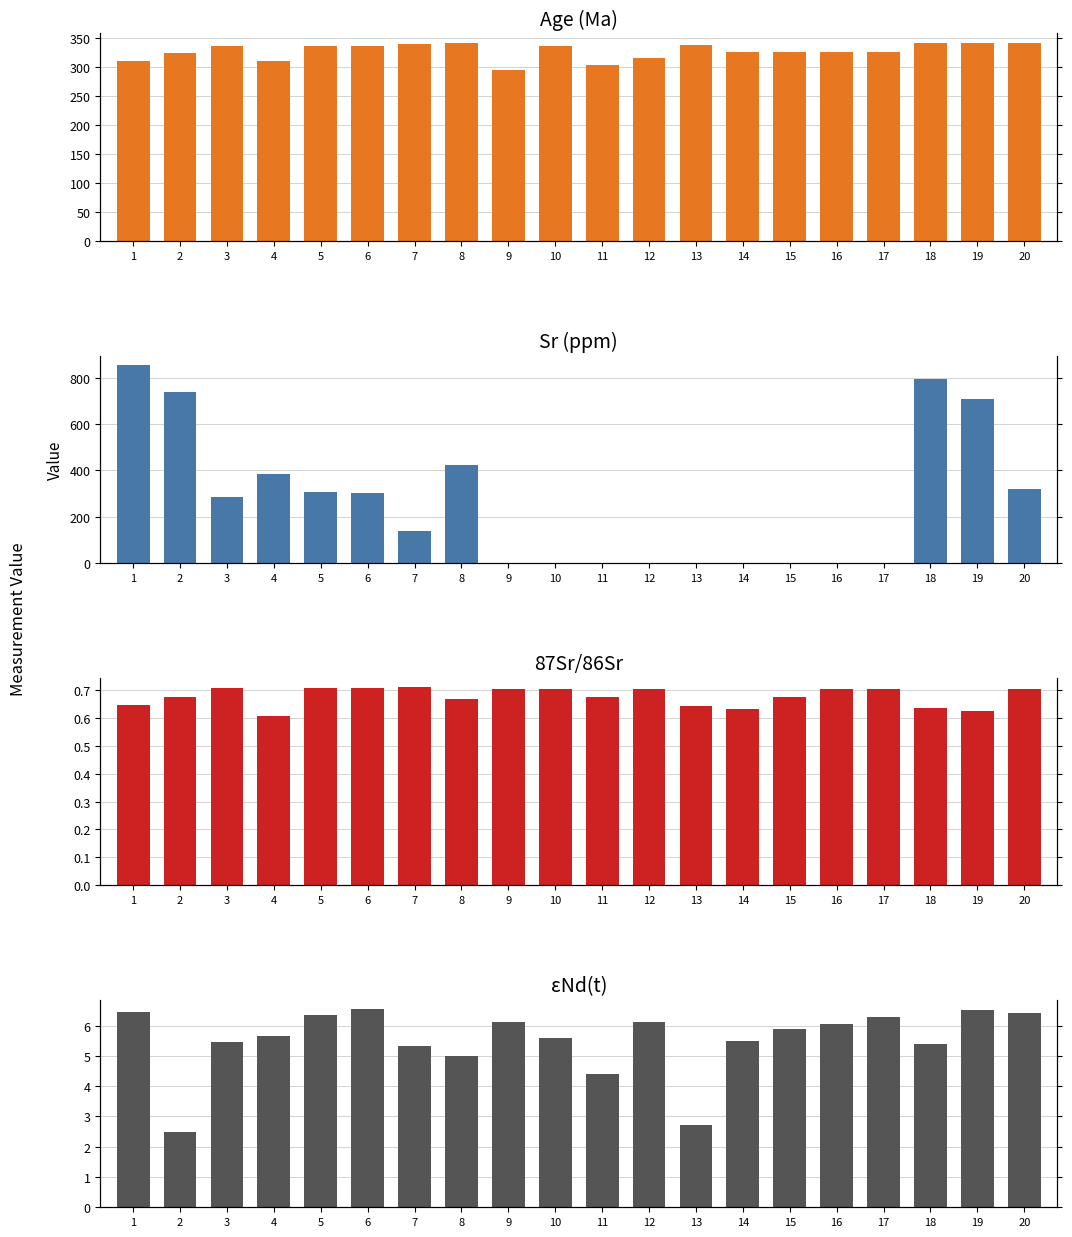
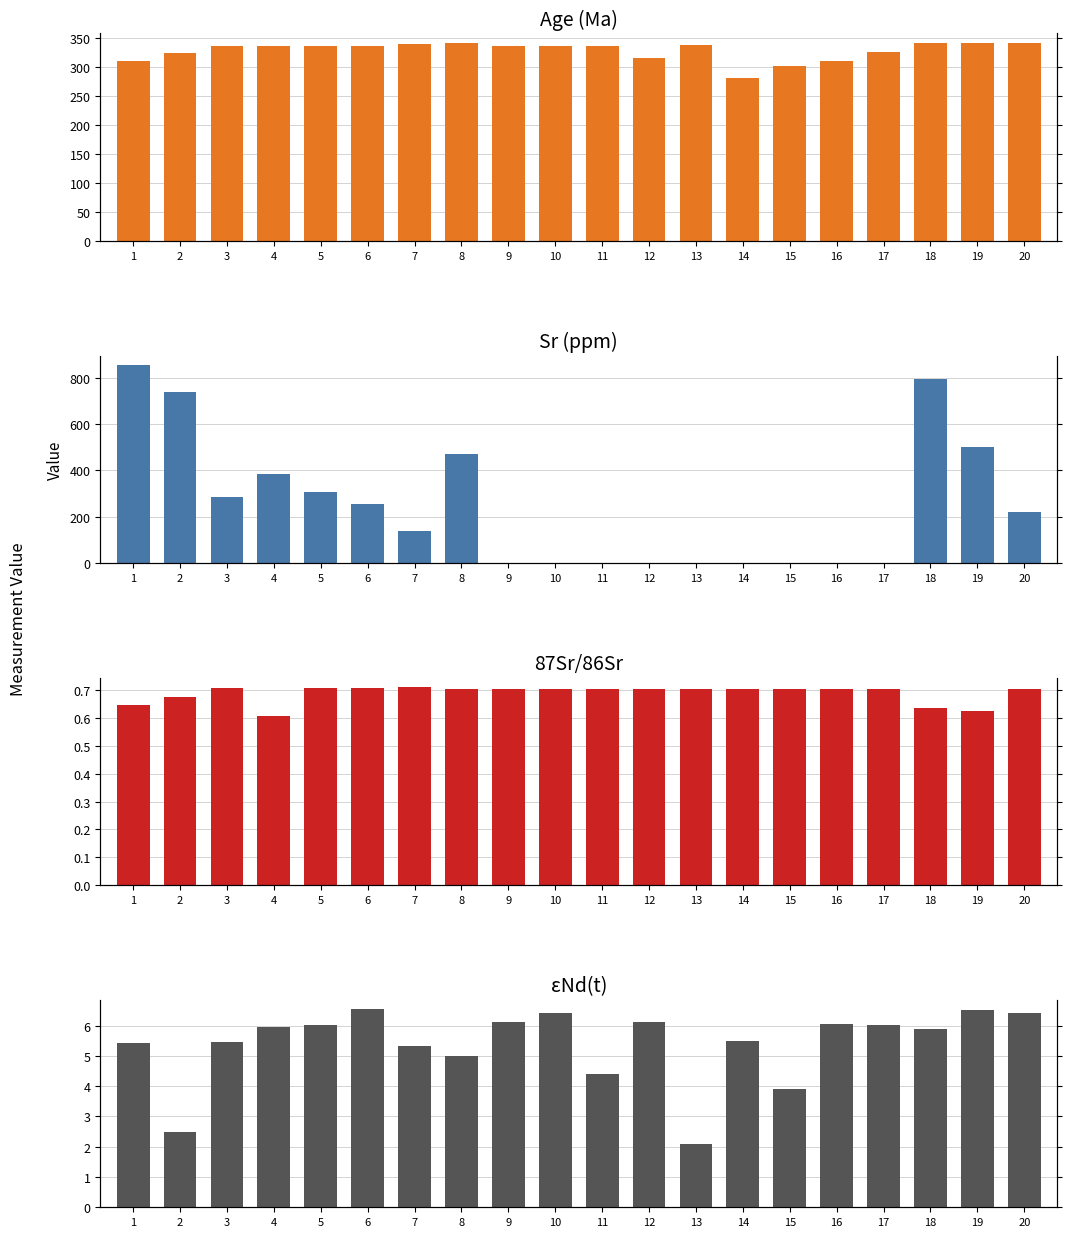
Age (Ma), 4: 310 -> 340
Age (Ma), 9: 290 -> 340
Age (Ma), 11: 300 -> 340
Age (Ma), 14: 330 -> 280
Age (Ma), 15: 330 -> 300
Age (Ma), 16: 330 -> 310
Sr (ppm), 6: 300 -> 260
Sr (ppm), 8: 420 -> 470
Sr (ppm), 19: 710 -> 500
Sr (ppm), 20: 320 -> 220
87Sr/86Sr, 8: 0.67 -> 0.70
87Sr/86Sr, 11: 0.67 -> 0.70
87Sr/86Sr, 13: 0.64 -> 0.70
87Sr/86Sr, 14: 0.63 -> 0.70
87Sr/86Sr, 15: 0.67 -> 0.70
εNd(t), 1: 6.4 -> 5.4
εNd(t), 4: 5.7 -> 6.0
εNd(t), 5: 6.3 -> 6.0
εNd(t), 10: 5.6 -> 6.4
εNd(t), 13: 2.7 -> 2.1
εNd(t), 15: 5.9 -> 3.9
εNd(t), 17: 6.3 -> 6.0
εNd(t), 18: 5.4 -> 5.9
